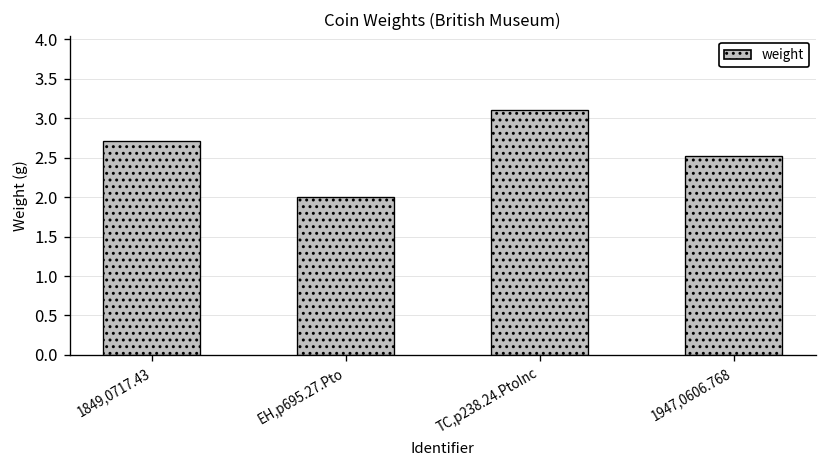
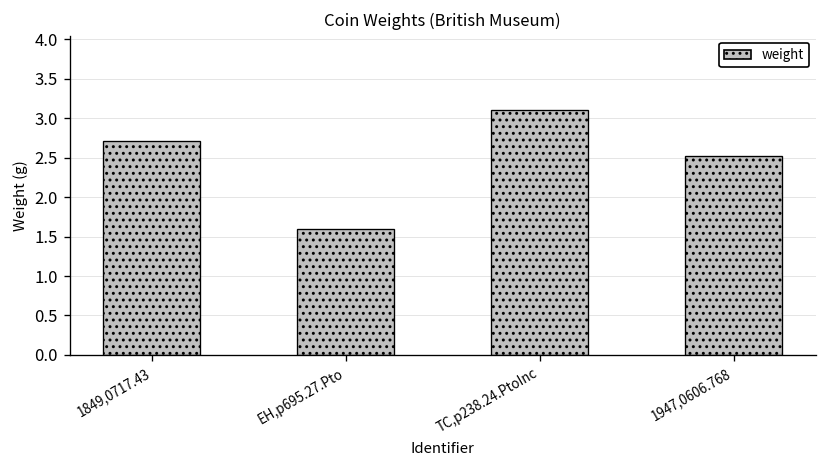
EH,p695.27.Pto: 2.0 -> 1.6
